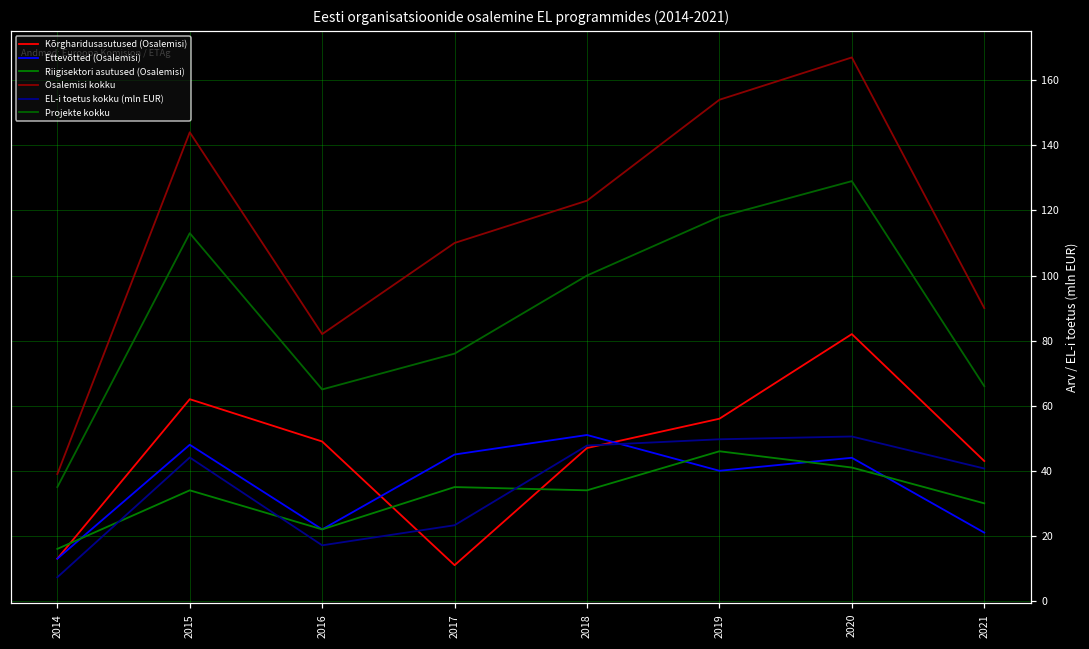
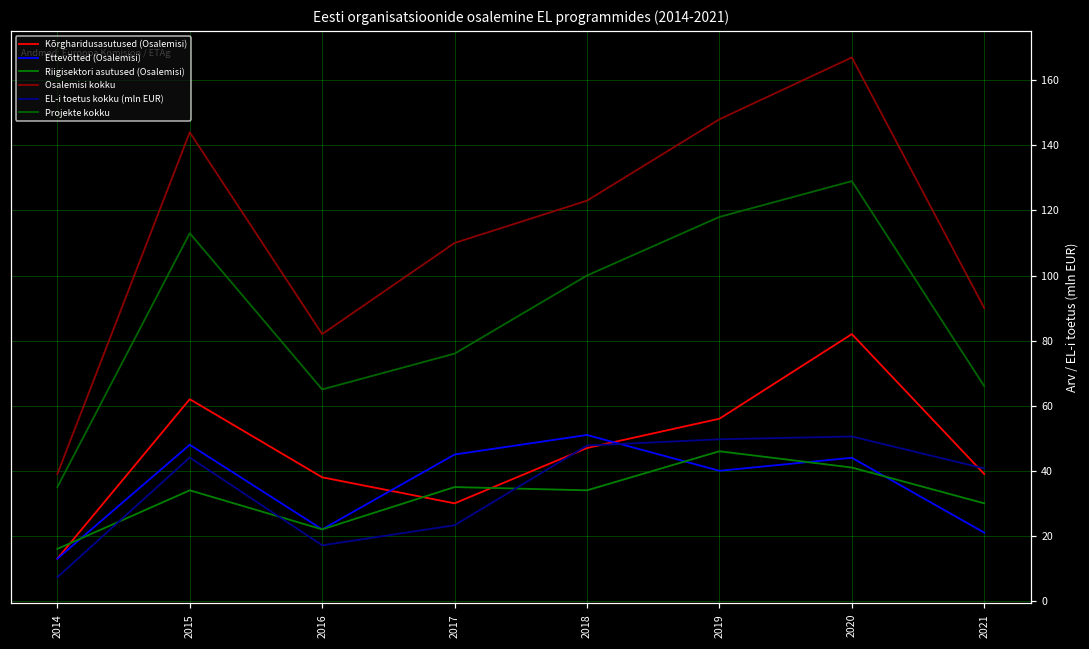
Kõrgharidusasutused (Osalemisi), 2016: 49 -> 38
Kõrgharidusasutused (Osalemisi), 2017: 11 -> 30
Osalemisi kokku, 2019: 154 -> 148
Kõrgharidusasutused (Osalemisi), 2021: 43 -> 39
